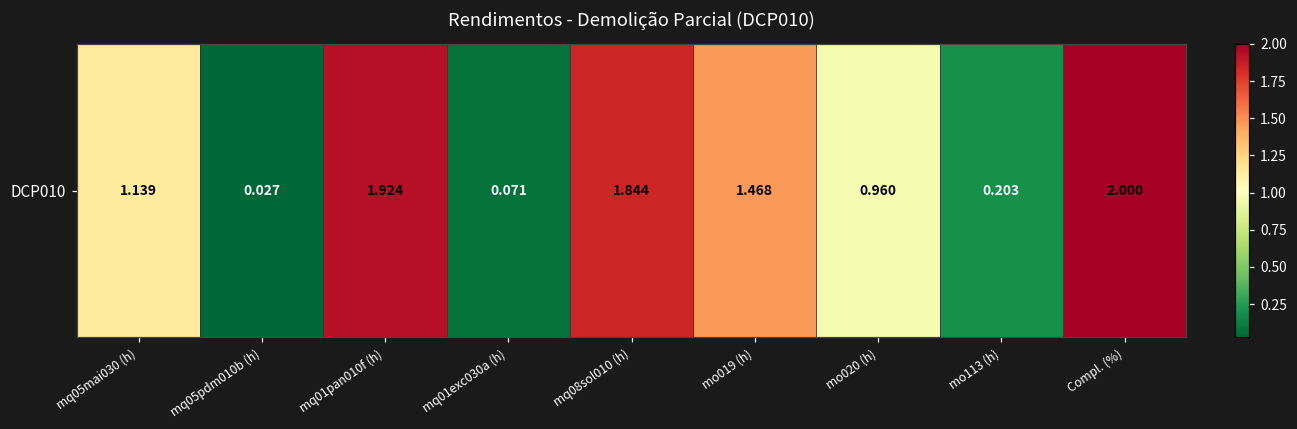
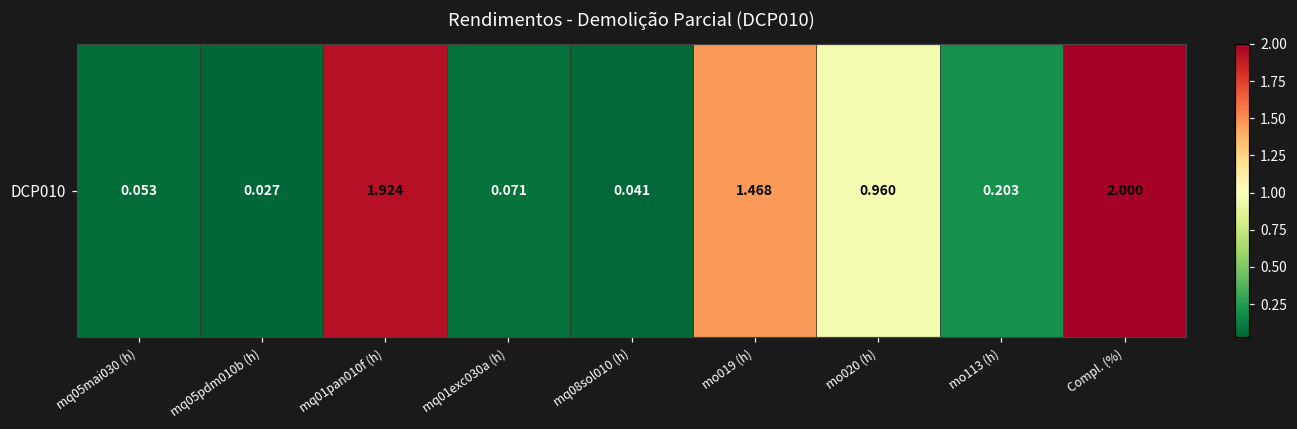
DCP010, mq05mai030 (h): 1.139 -> 0.053
DCP010, mq08sol010 (h): 1.844 -> 0.041
